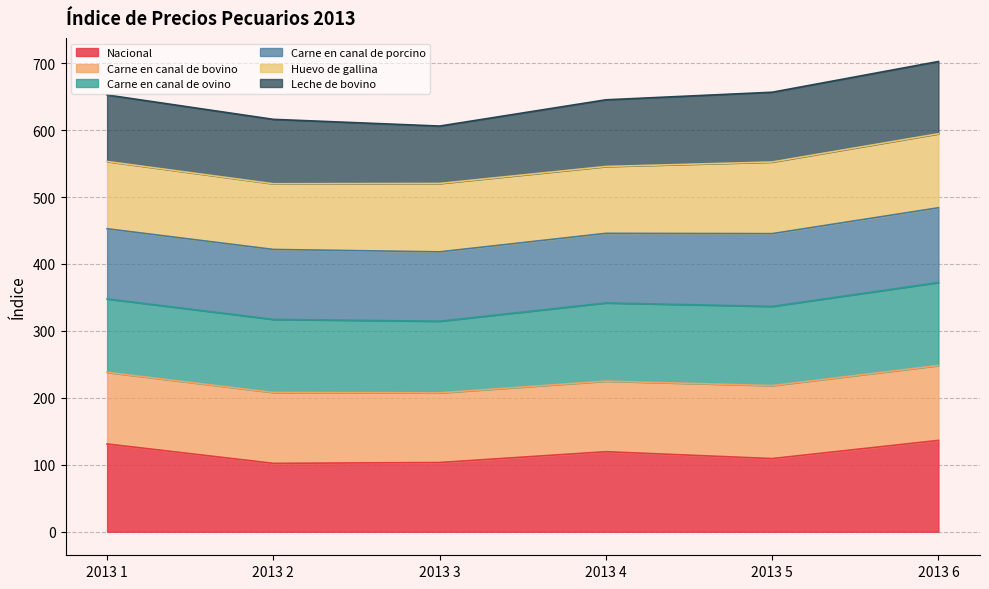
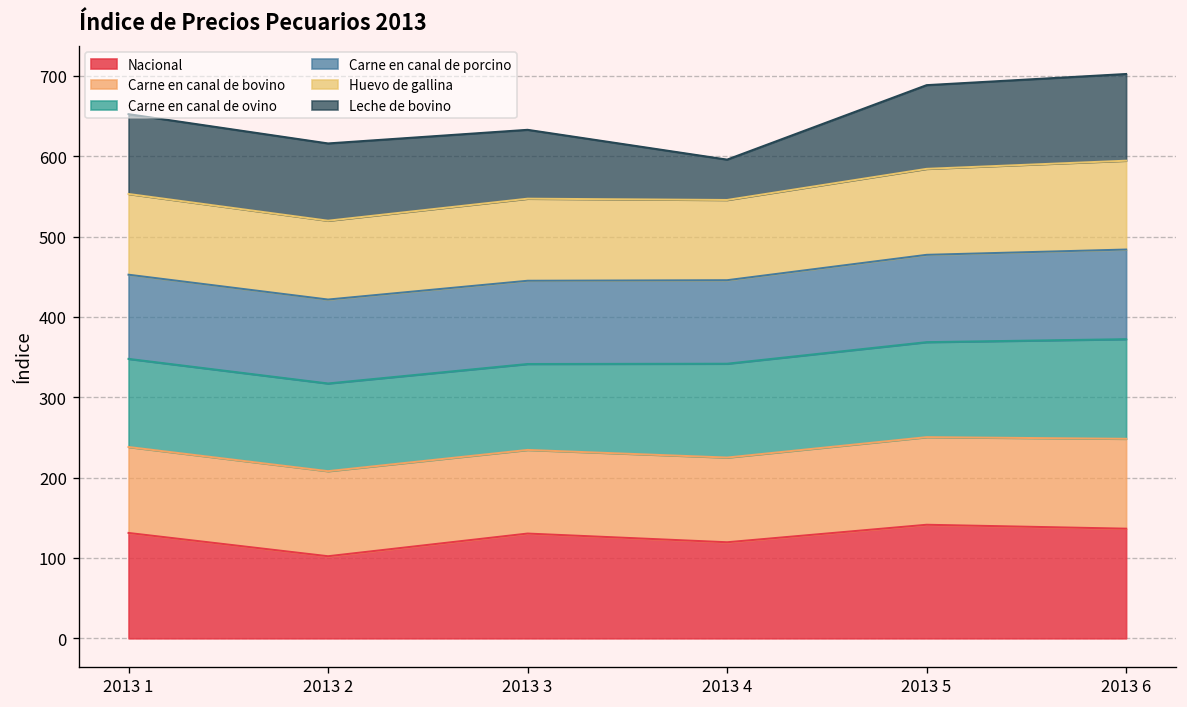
Nacional, 2013 3: 100 -> 130
Leche de bovino, 2013 4: 100 -> 50
Nacional, 2013 5: 110 -> 140
